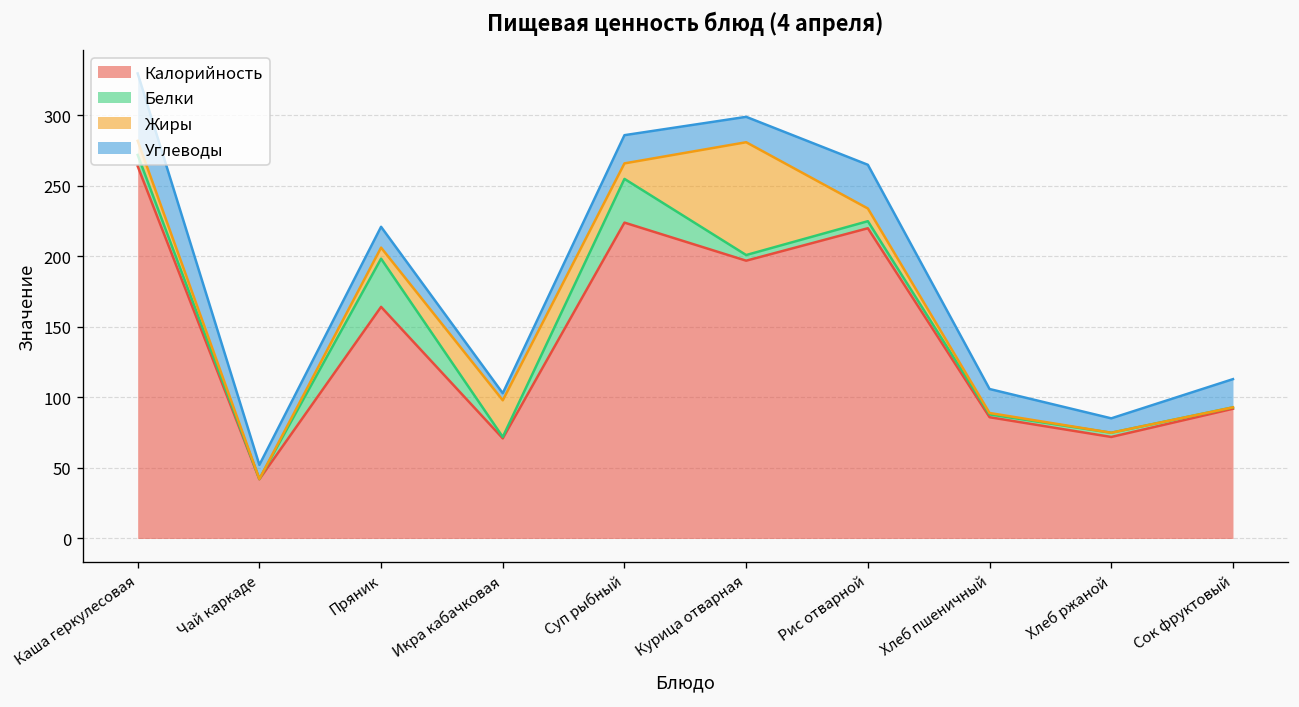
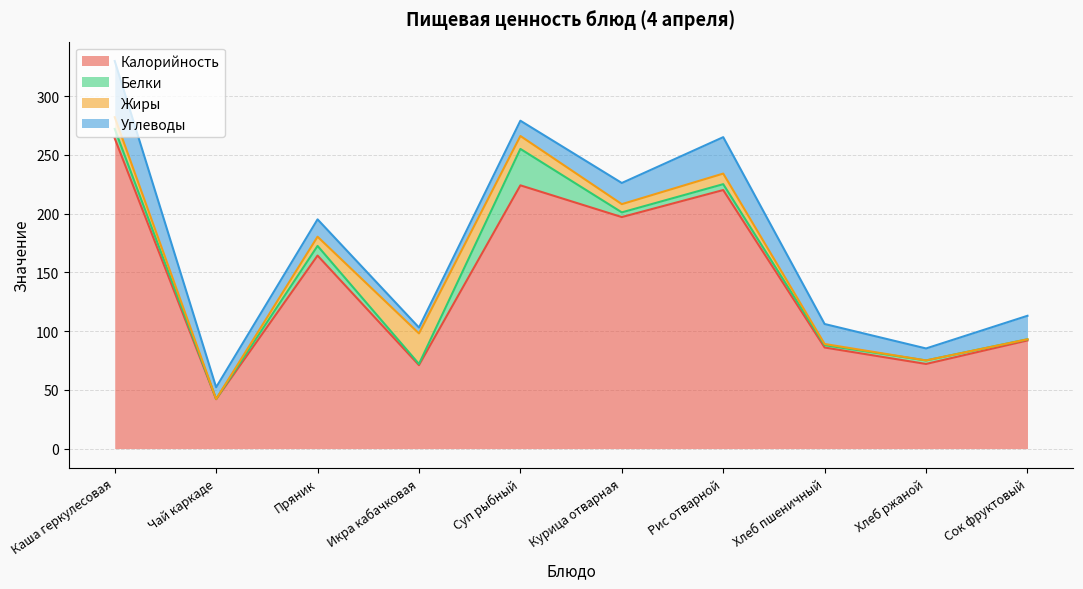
Белки, Пряник: 34 -> 8
Углеводы, Суп рыбный: 20 -> 13
Жиры, Курица отварная: 80 -> 7
